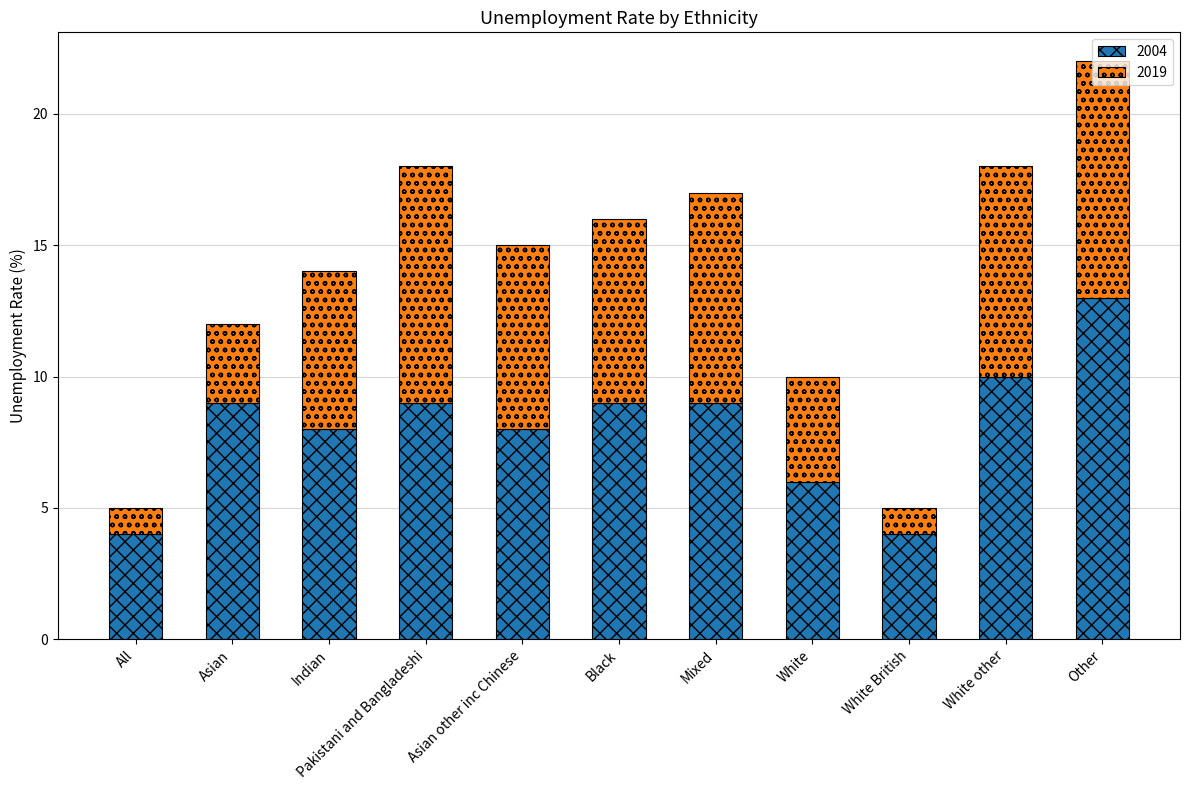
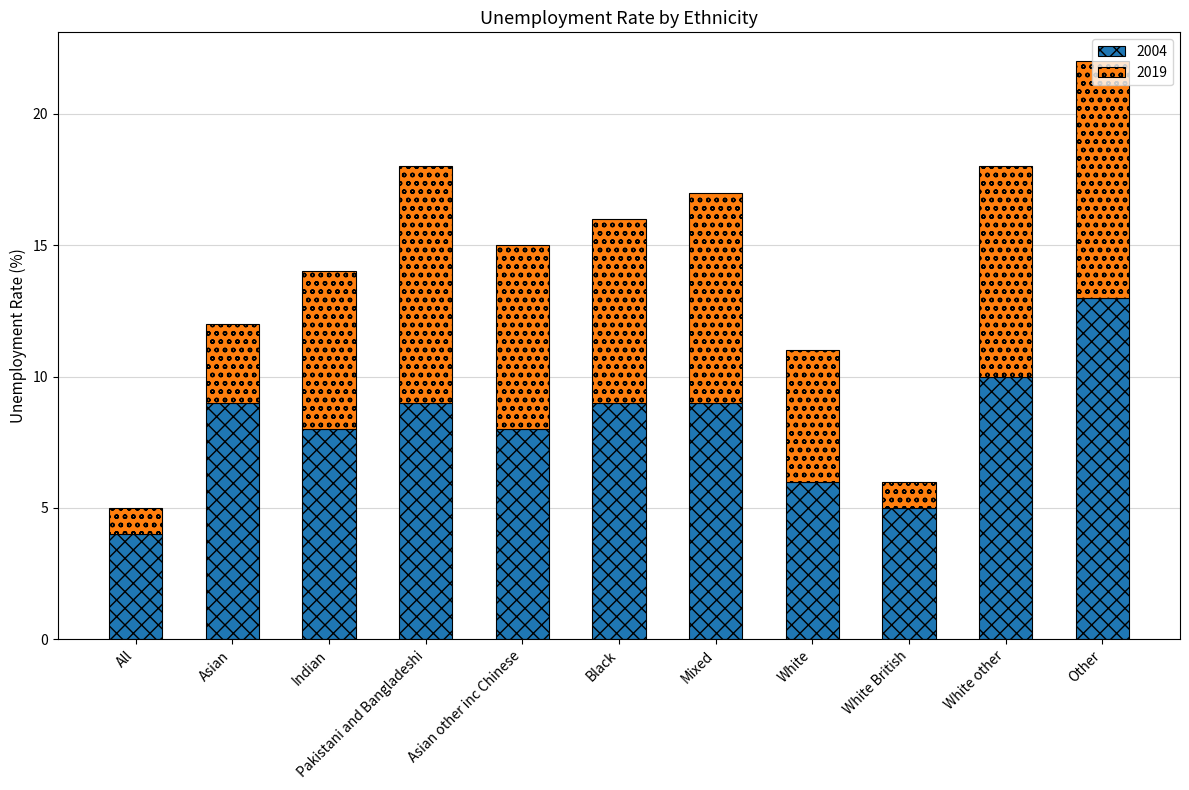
2019, White: 4 -> 5
2004, White British: 4 -> 5
